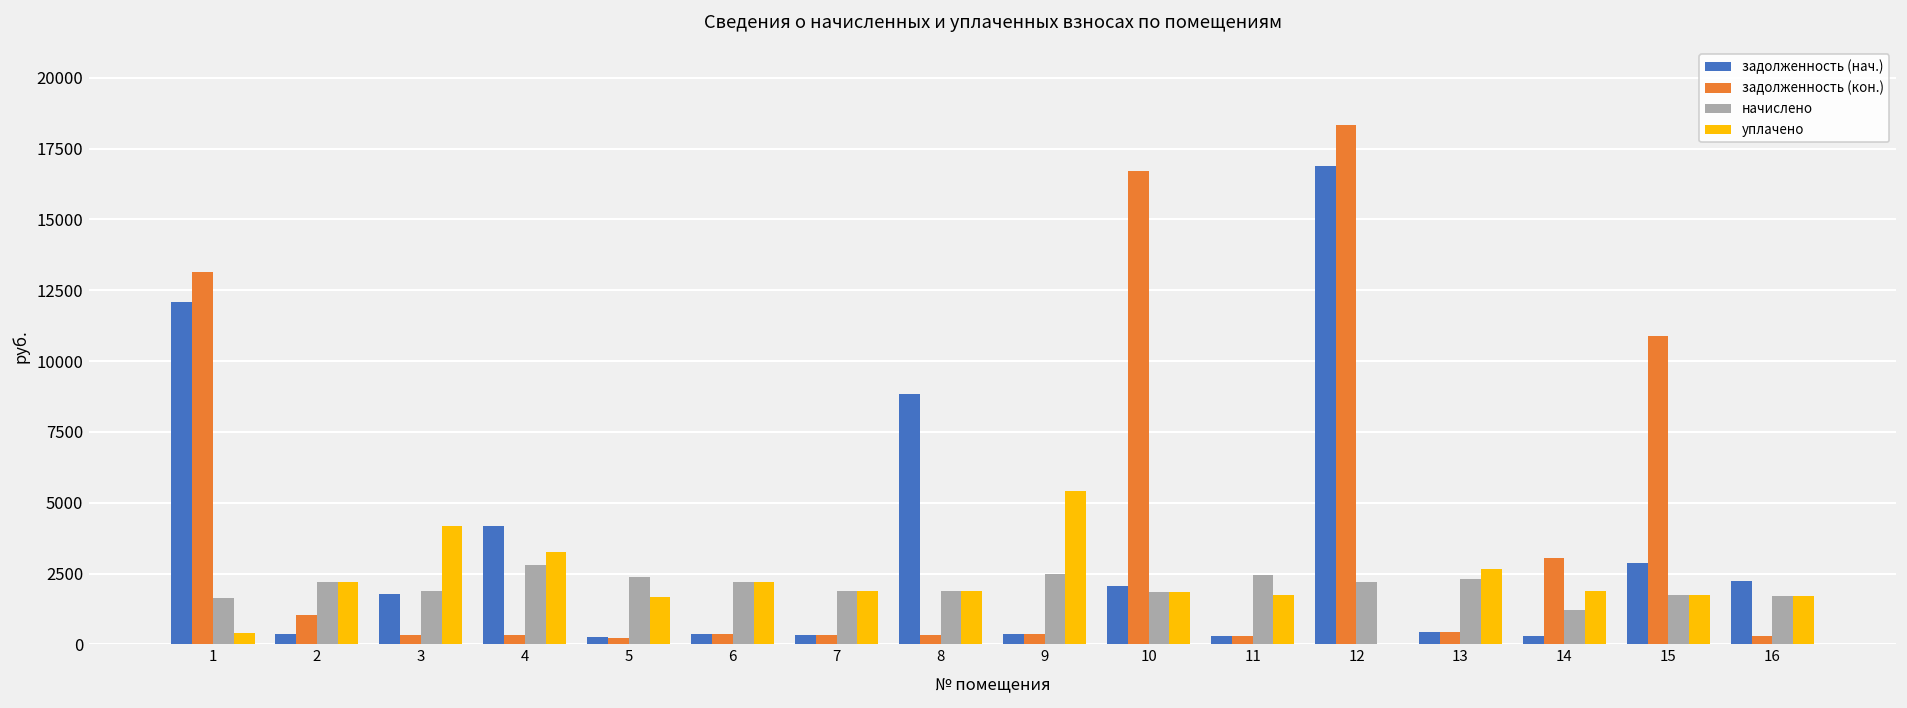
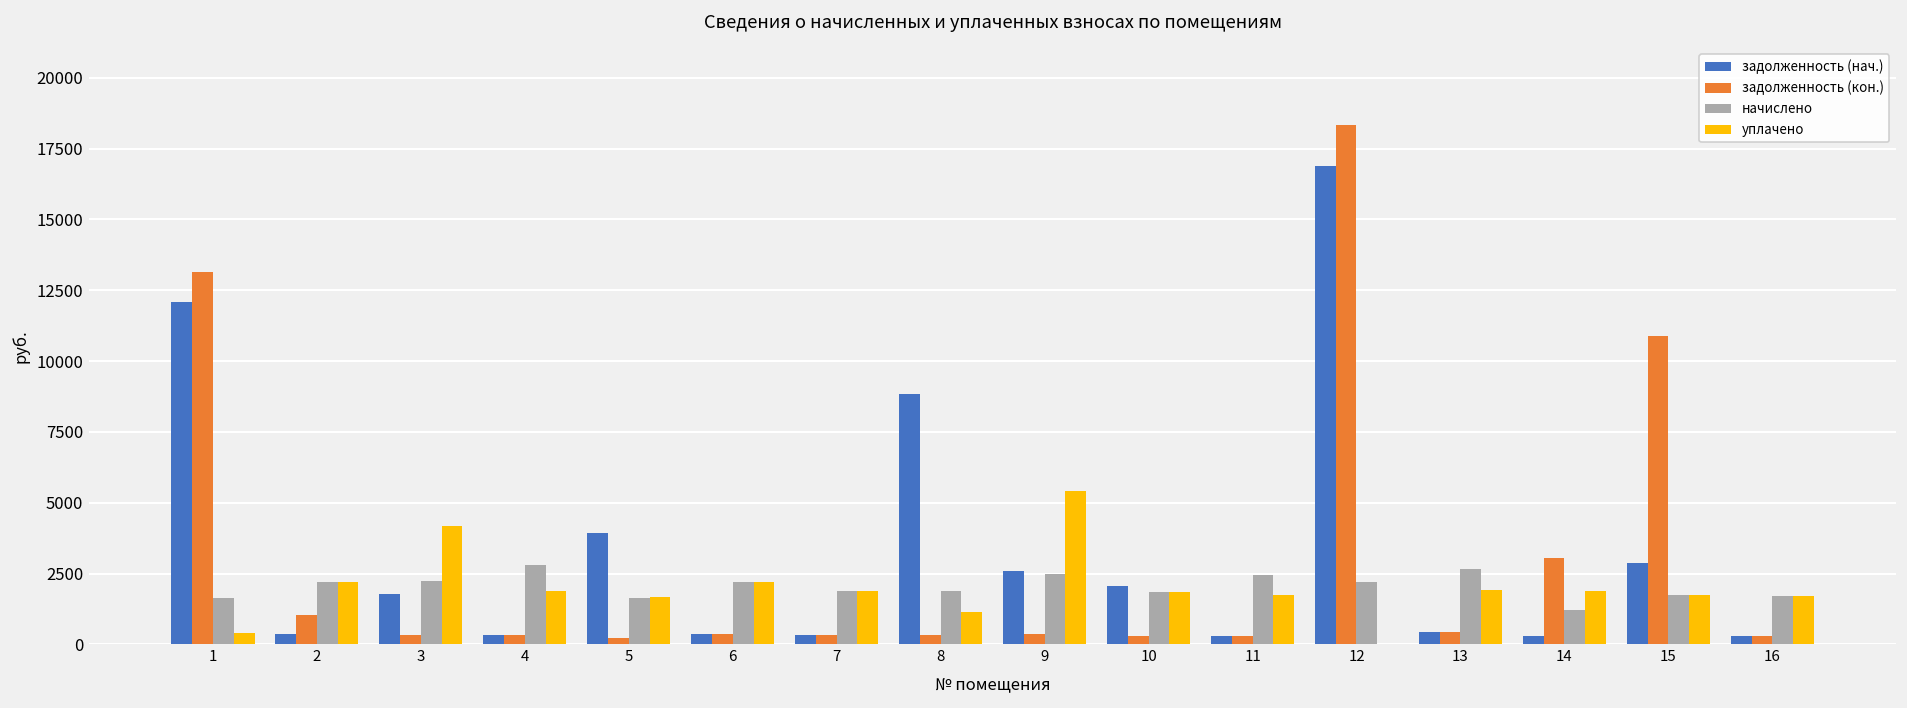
начислено, 3: 1900 -> 2200
задолженность (нач.), 4: 4200 -> 300
уплачено, 4: 3300 -> 1900
задолженность (нач.), 5: 300 -> 3900
начислено, 5: 2400 -> 1600
уплачено, 8: 1900 -> 1100
задолженность (нач.), 9: 400 -> 2600
задолженность (кон.), 10: 16700 -> 300
начислено, 13: 2300 -> 2700
уплачено, 13: 2700 -> 1900
задолженность (нач.), 16: 2200 -> 300
